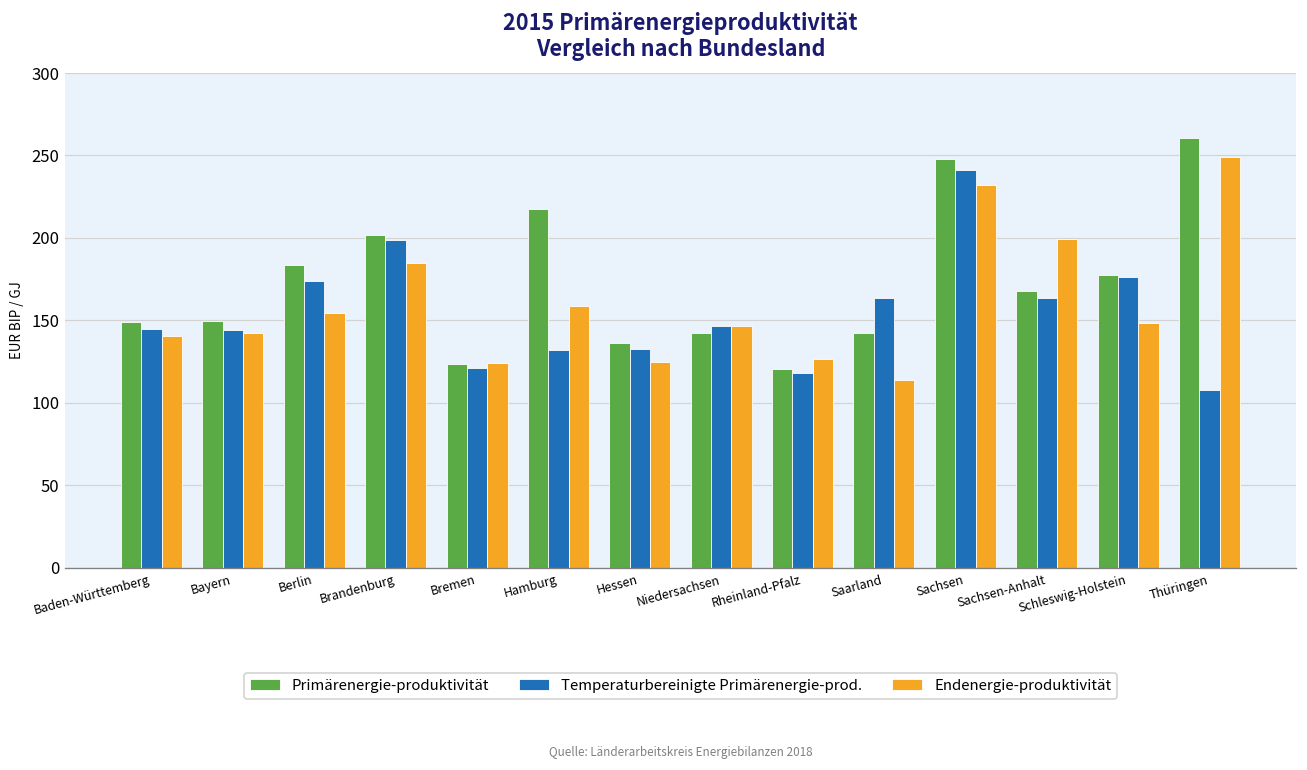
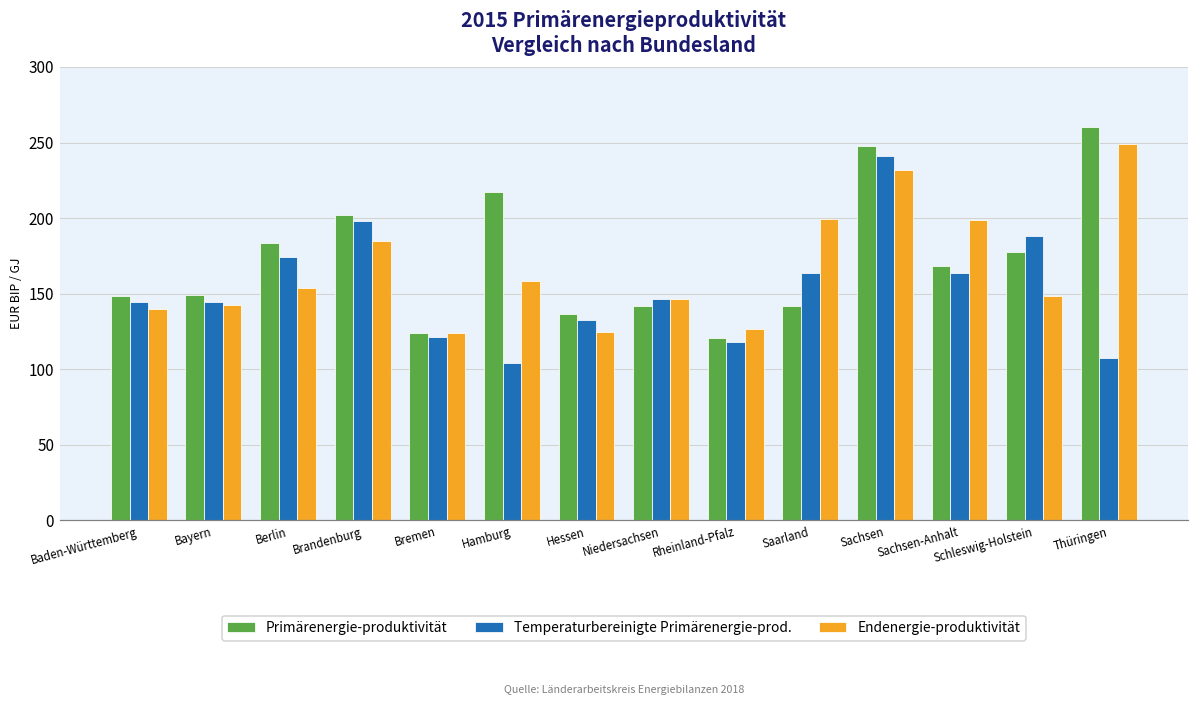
Temperaturbereinigte Primärenergie-prod., Hamburg: 132 -> 104
Endenergie-produktivität, Saarland: 114 -> 199
Temperaturbereinigte Primärenergie-prod., Schleswig-Holstein: 176 -> 188
